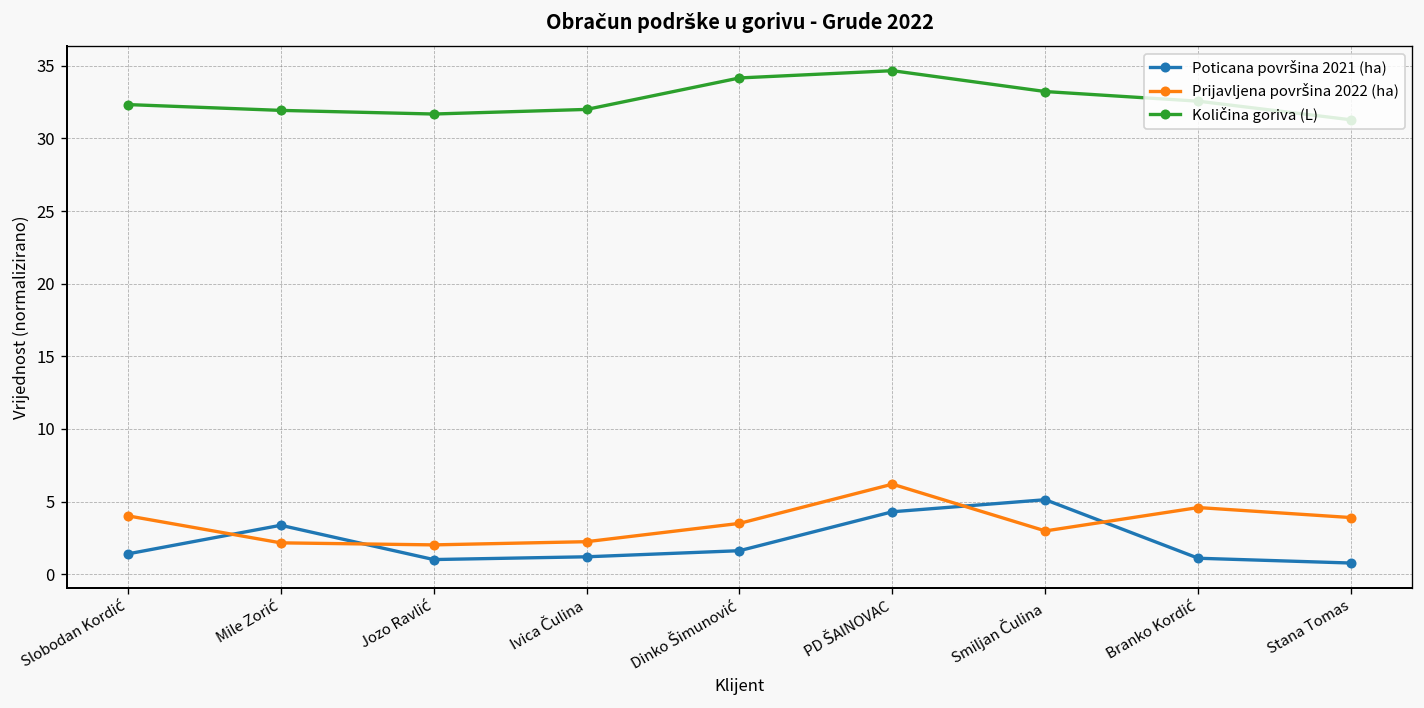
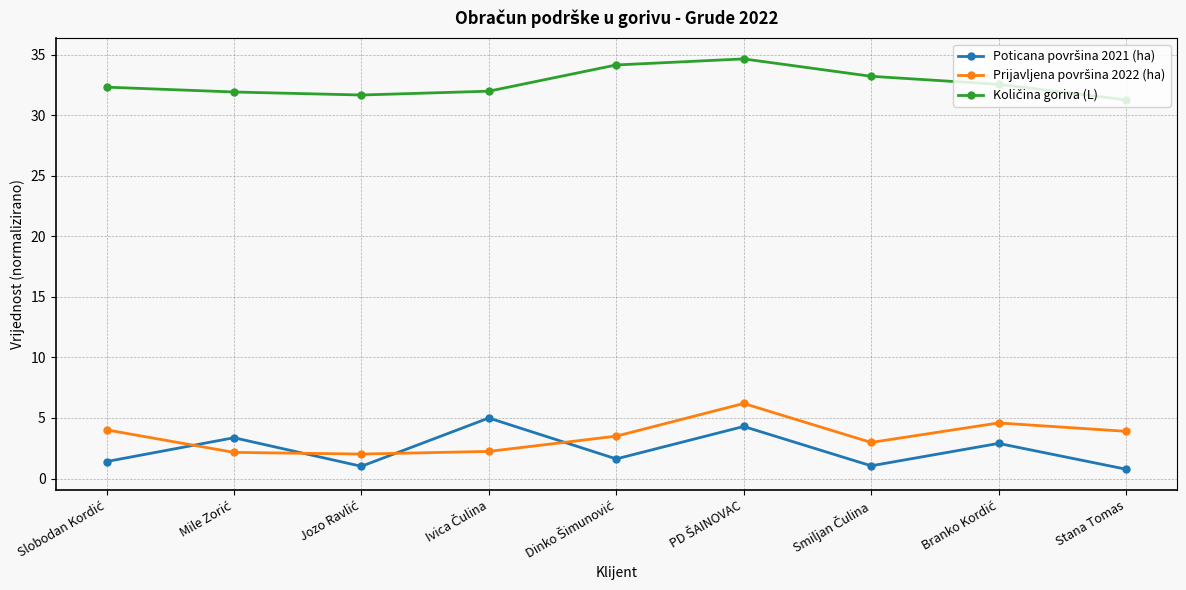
Poticana površina 2021 (ha), Ivica Čulina: 1.2 -> 5.0
Poticana površina 2021 (ha), Smiljan Čulina: 5.1 -> 1.1
Poticana površina 2021 (ha), Branko Kordić: 1.1 -> 2.9
